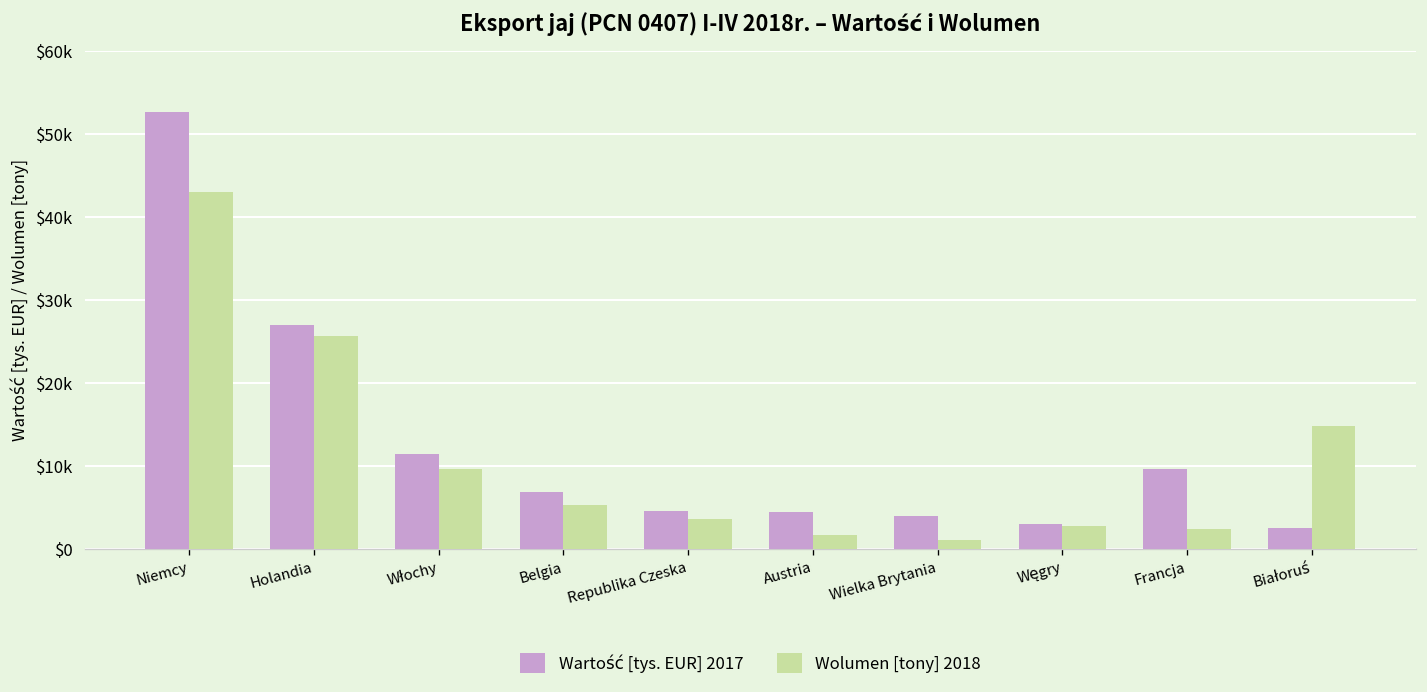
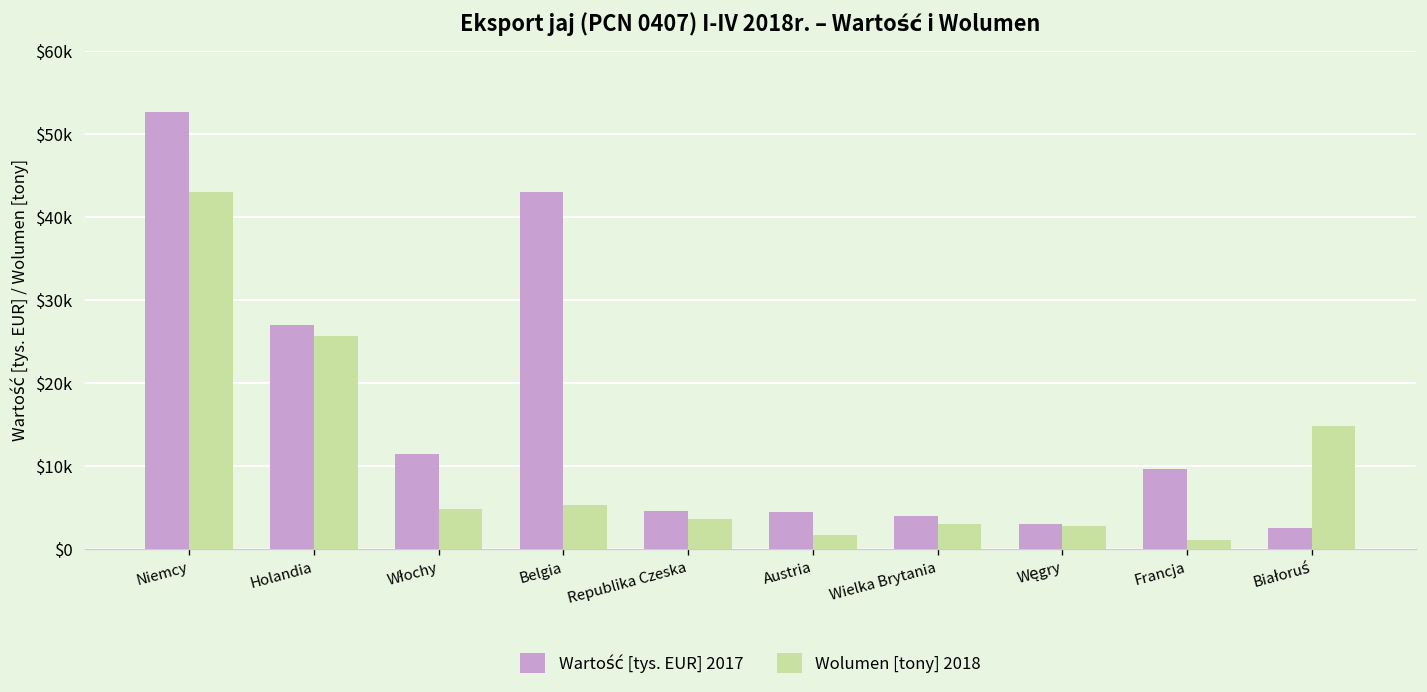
Wolumen [tony] 2018, Włochy: $10000 -> $5000
Wartość [tys. EUR] 2017, Belgia: $7000 -> $43000
Wolumen [tony] 2018, Wielka Brytania: $1000 -> $3000
Wolumen [tony] 2018, Francja: $2000 -> $1000
